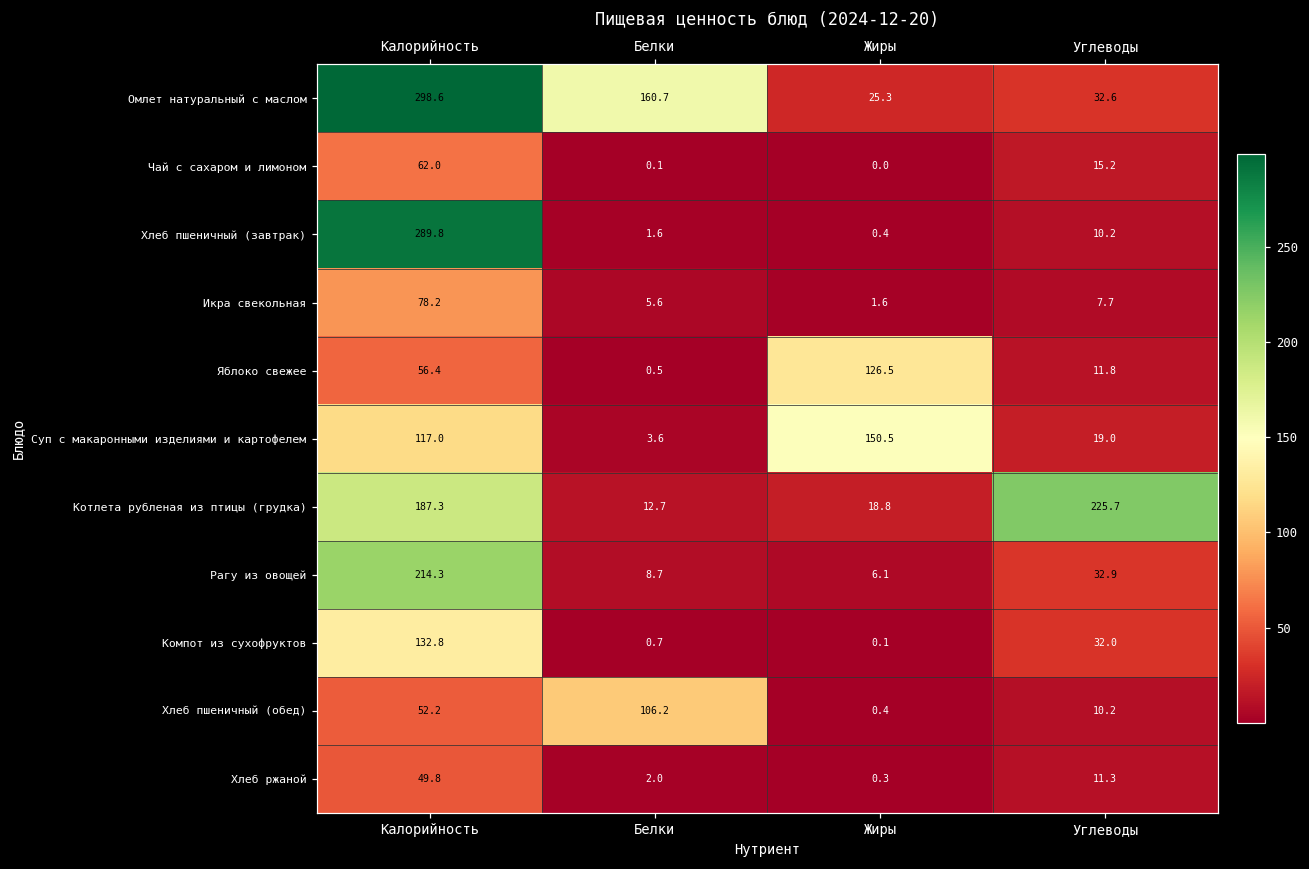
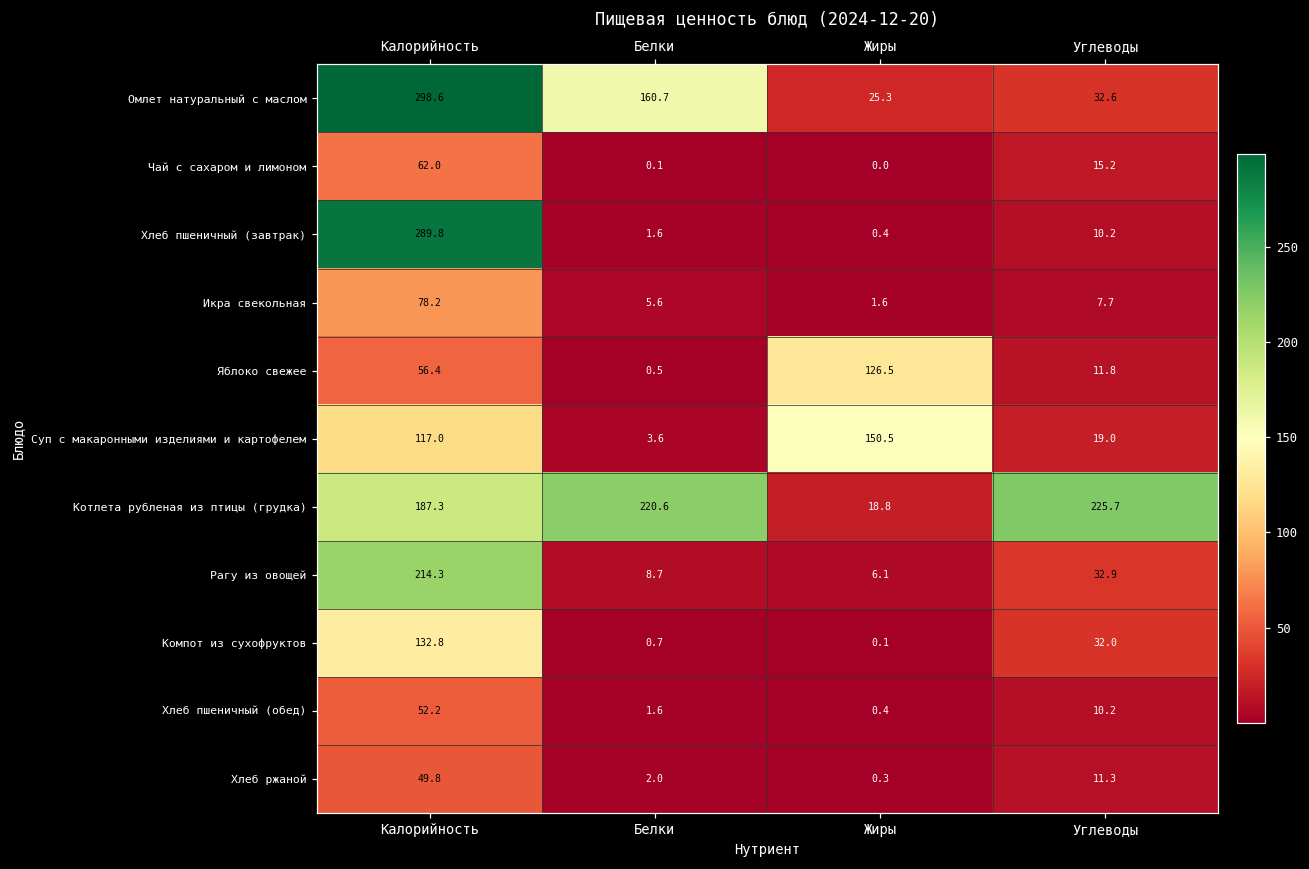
Котлета рубленая из птицы (грудка), Белки: 12.7 -> 220.6
Хлеб пшеничный (обед), Белки: 106.2 -> 1.6
